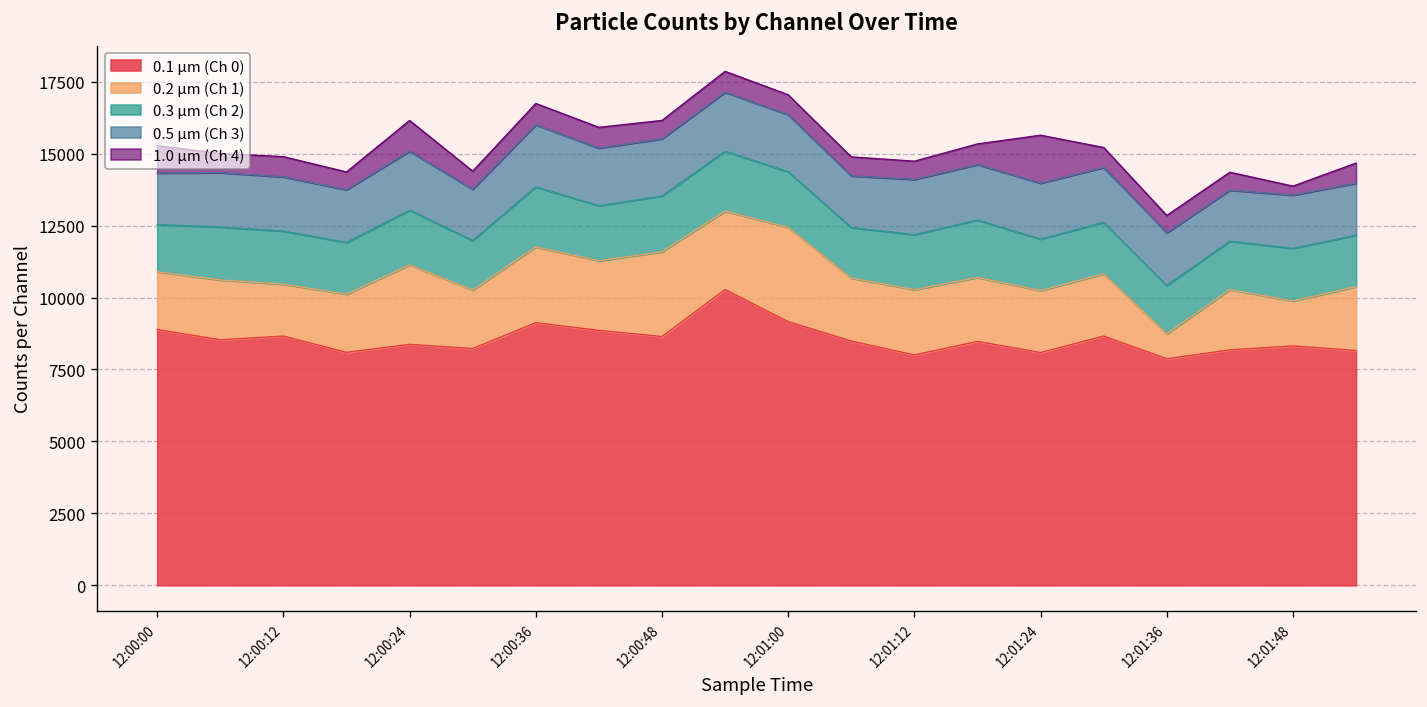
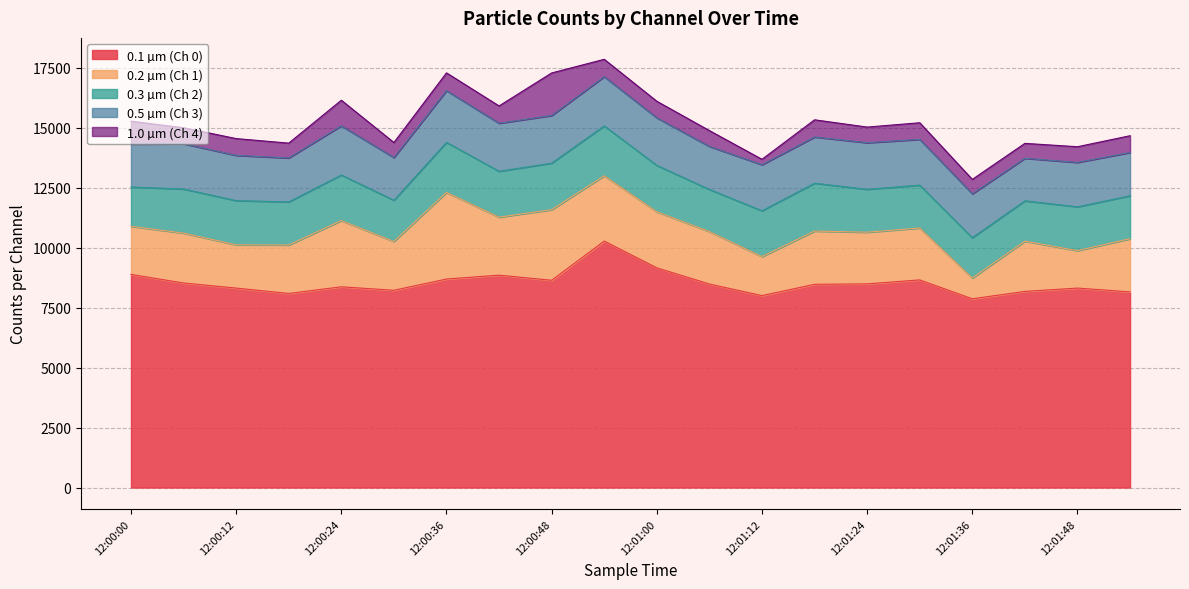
0.1 µm (Ch 0), 12:00:12: 8700 -> 8300
0.1 µm (Ch 0), 12:00:36: 9100 -> 8700
0.2 µm (Ch 1), 12:00:36: 2600 -> 3600
1.0 µm (Ch 4), 12:00:48: 600 -> 1800
0.2 µm (Ch 1), 12:01:00: 3300 -> 2300
0.2 µm (Ch 1), 12:01:12: 2300 -> 1600
1.0 µm (Ch 4), 12:01:12: 600 -> 200
0.1 µm (Ch 0), 12:01:24: 8100 -> 8500
1.0 µm (Ch 4), 12:01:24: 1700 -> 700
1.0 µm (Ch 4), 12:01:48: 300 -> 700
